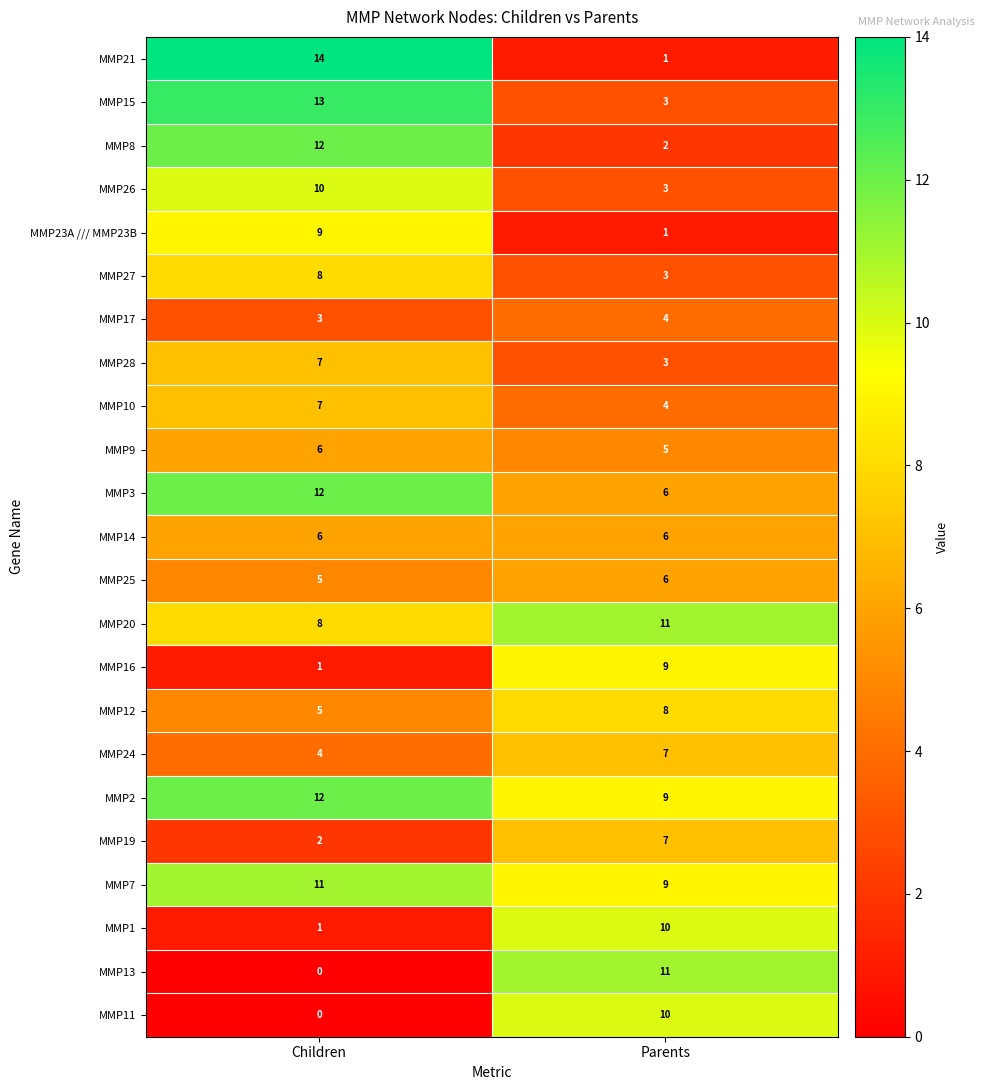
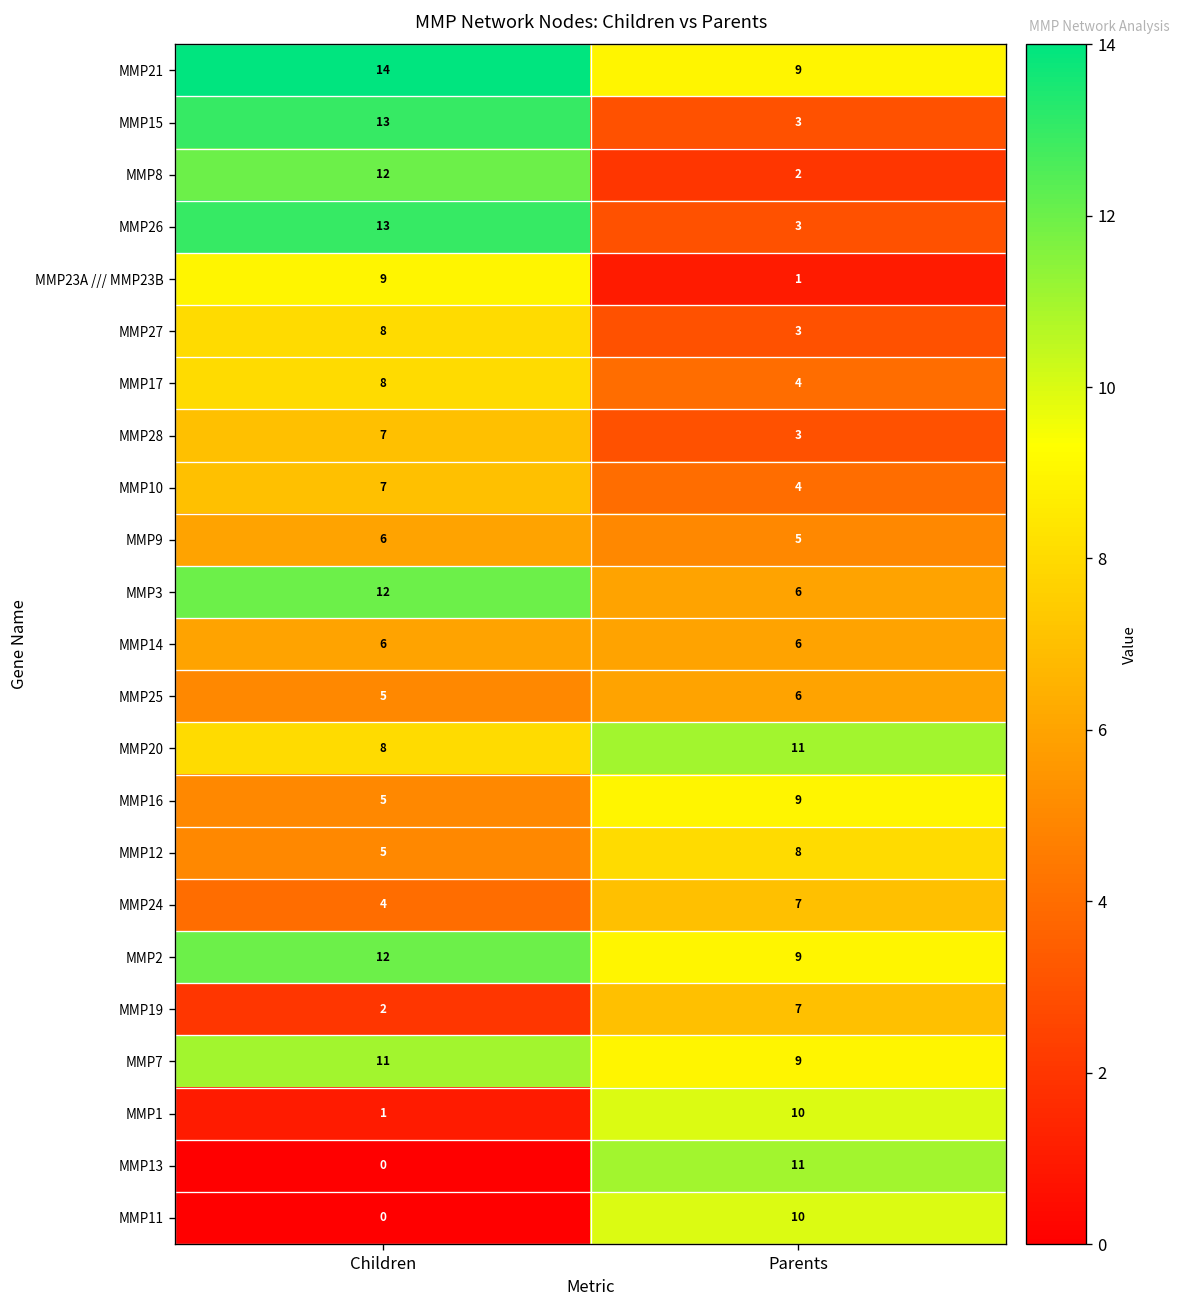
MMP21, Parents: 1 -> 9
MMP26, Children: 10 -> 13
MMP17, Children: 3 -> 8
MMP16, Children: 1 -> 5
